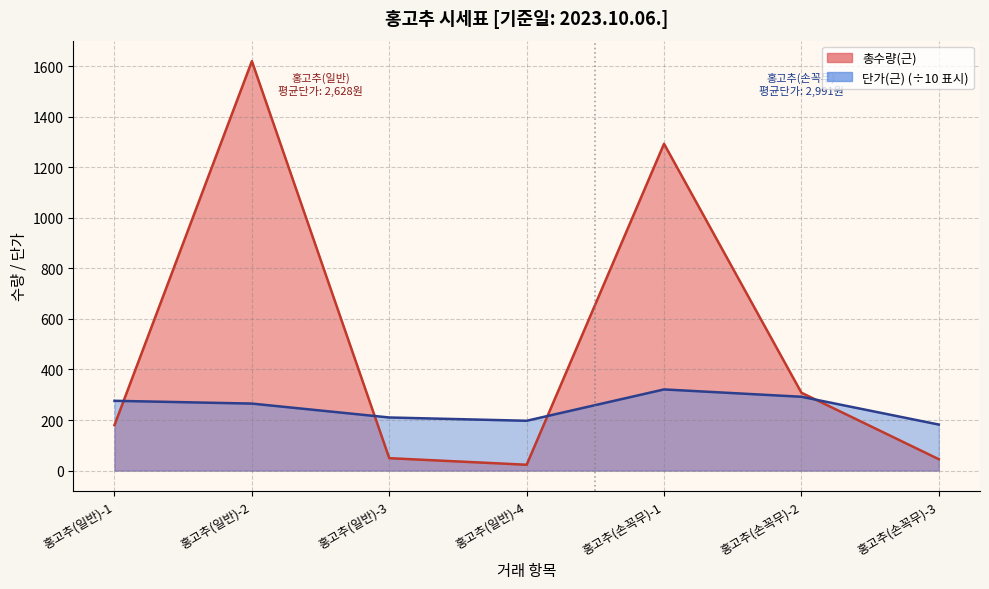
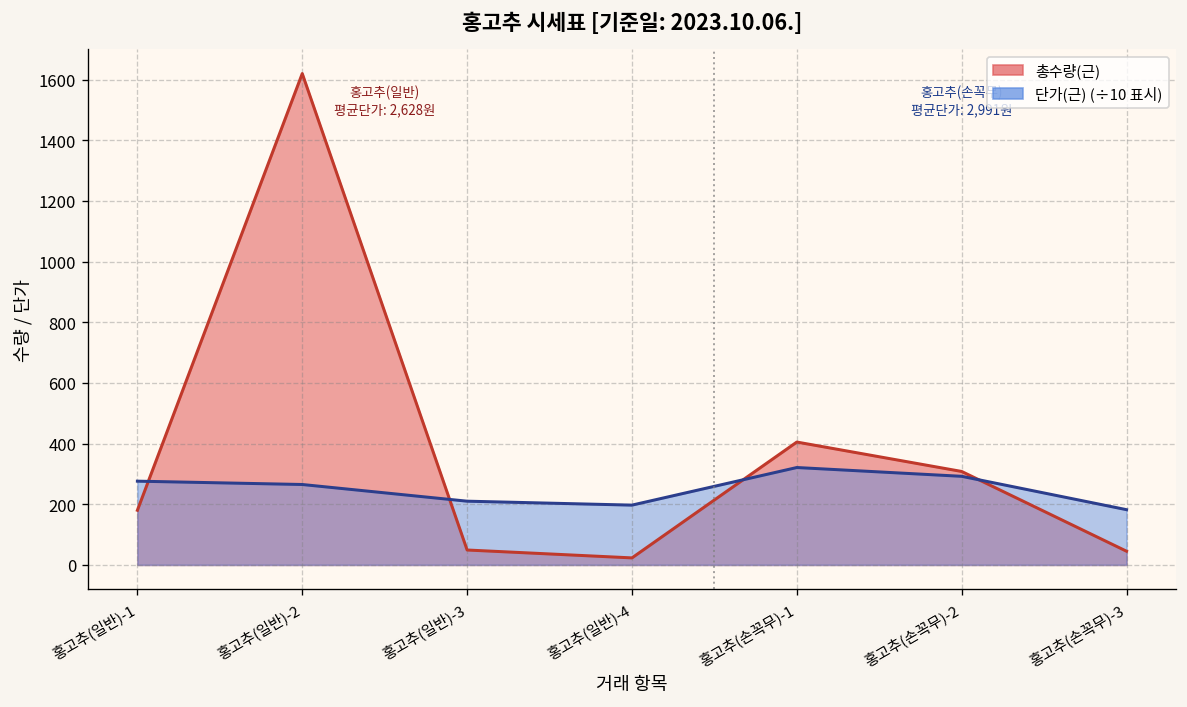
총수량(근), 홍고추(손꼭무)-1: 1290 -> 410
